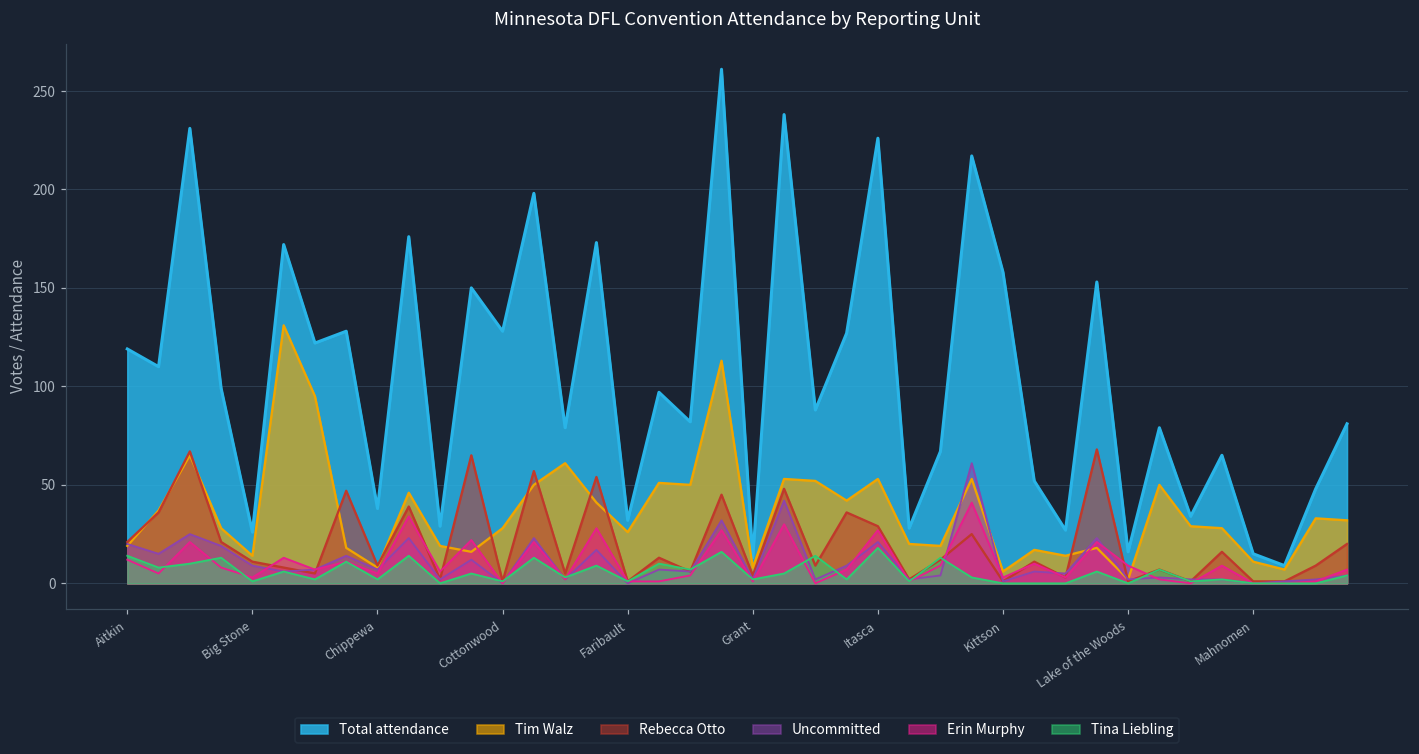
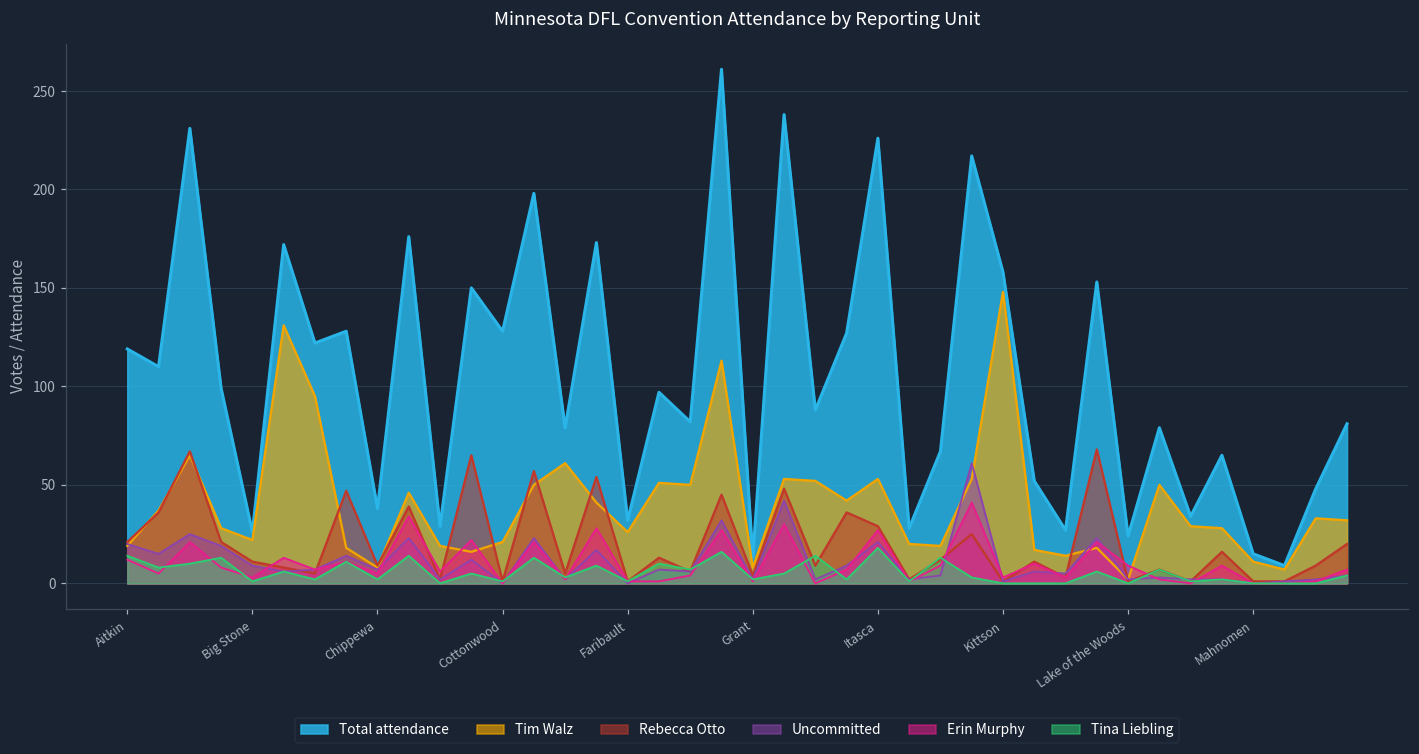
Tim Walz, Big Stone: 14 -> 22
Tim Walz, Cottonwood: 28 -> 21
Tim Walz, Kittson: 6 -> 148
Total attendance, Lake of the Woods: 16 -> 24
